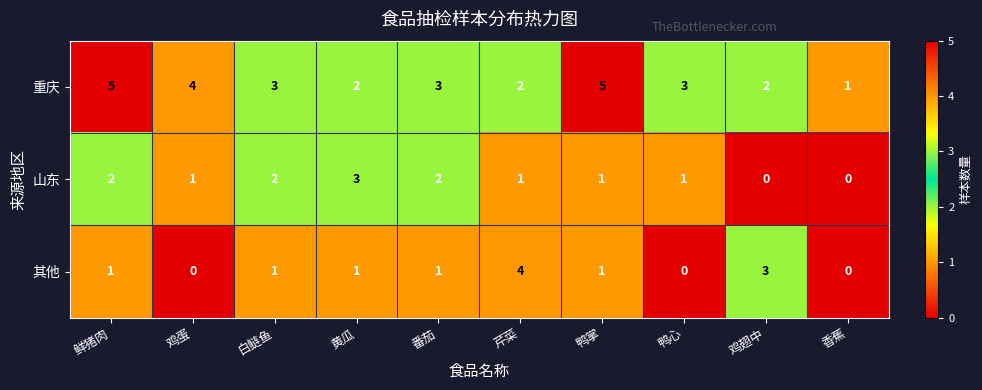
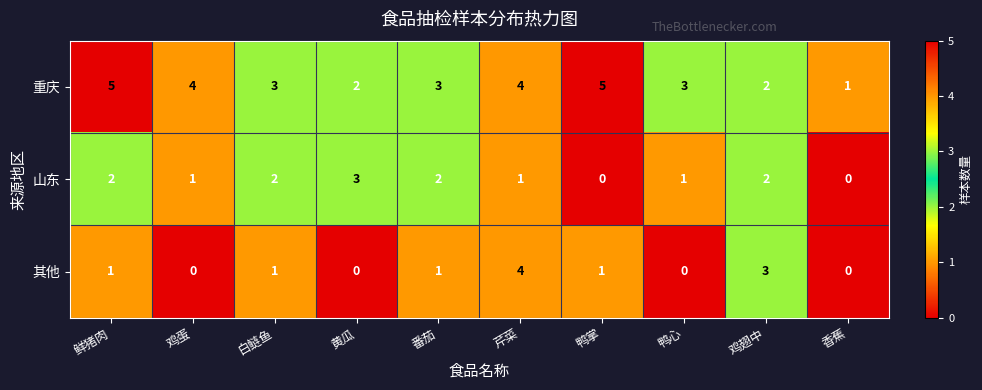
重庆, 芹菜: 2 -> 4
山东, 鸭掌: 1 -> 0
山东, 鸡翅中: 0 -> 2
其他, 黄瓜: 1 -> 0
